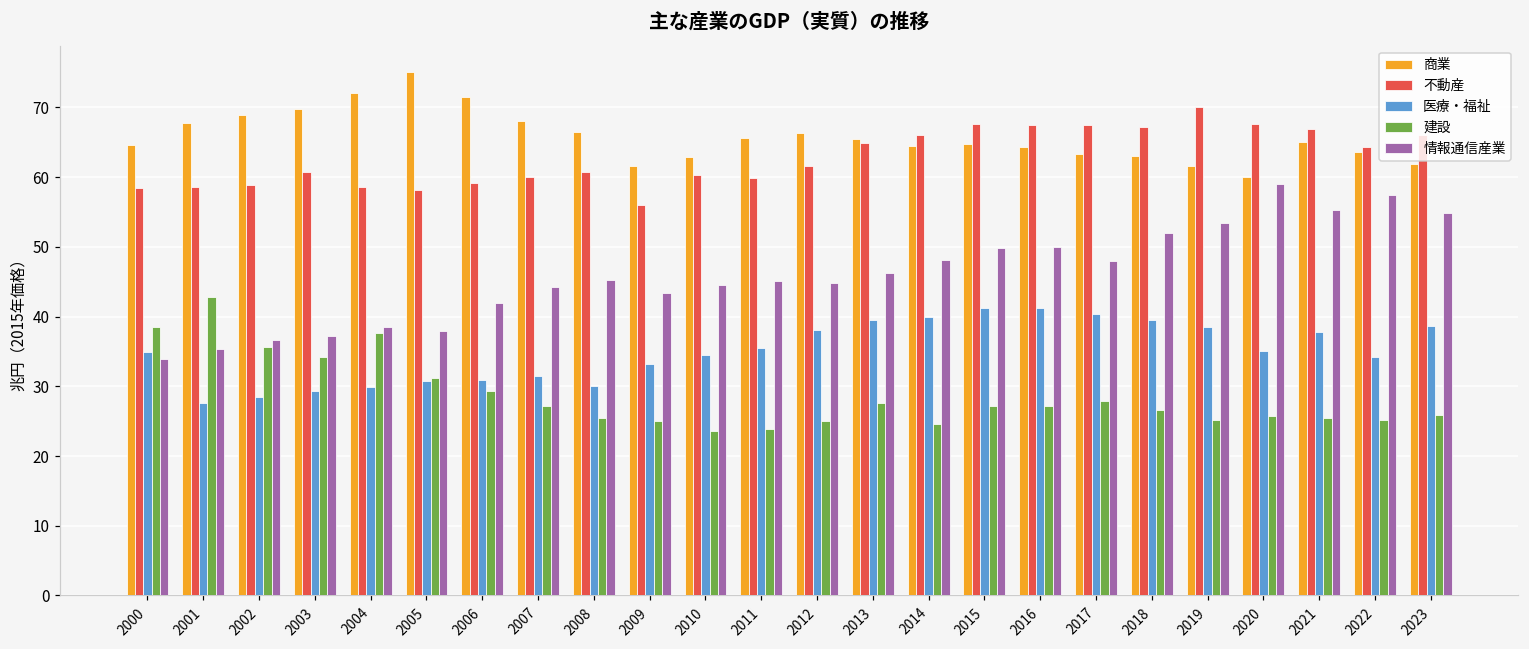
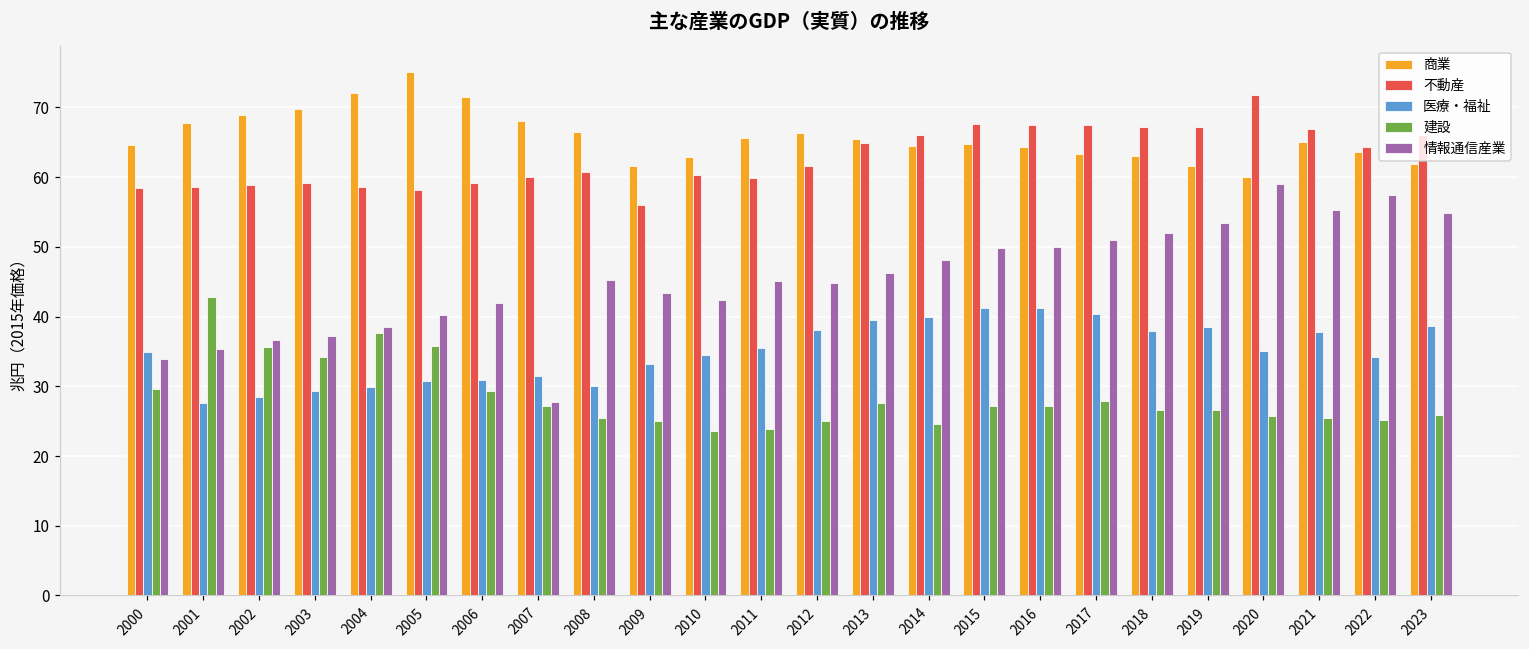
建設, 2000: 39 -> 30
不動産, 2003: 61 -> 59
建設, 2005: 31 -> 36
情報通信産業, 2005: 38 -> 40
情報通信産業, 2007: 44 -> 28
情報通信産業, 2010: 45 -> 42
情報通信産業, 2017: 48 -> 51
医療・福祉, 2018: 39 -> 38
不動産, 2019: 70 -> 67
建設, 2019: 25 -> 27
不動産, 2020: 68 -> 72
